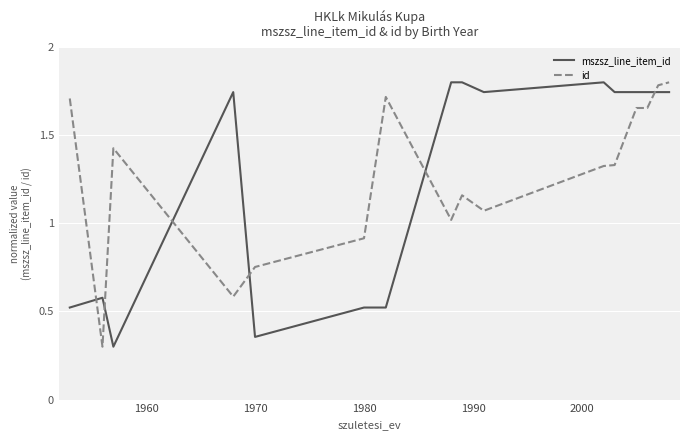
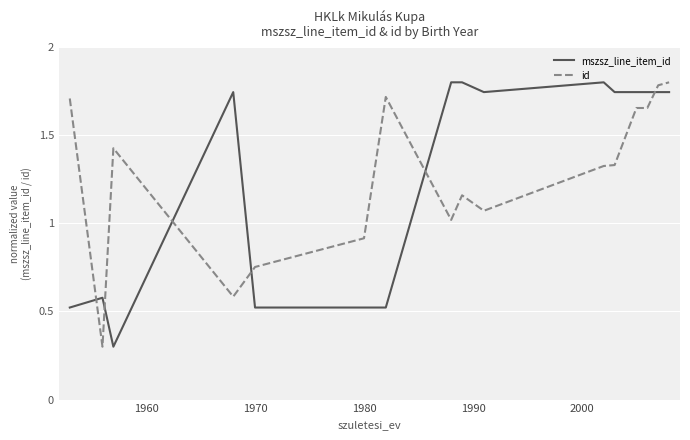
mszsz_line_item_id, 1970: 0.36 -> 0.52
